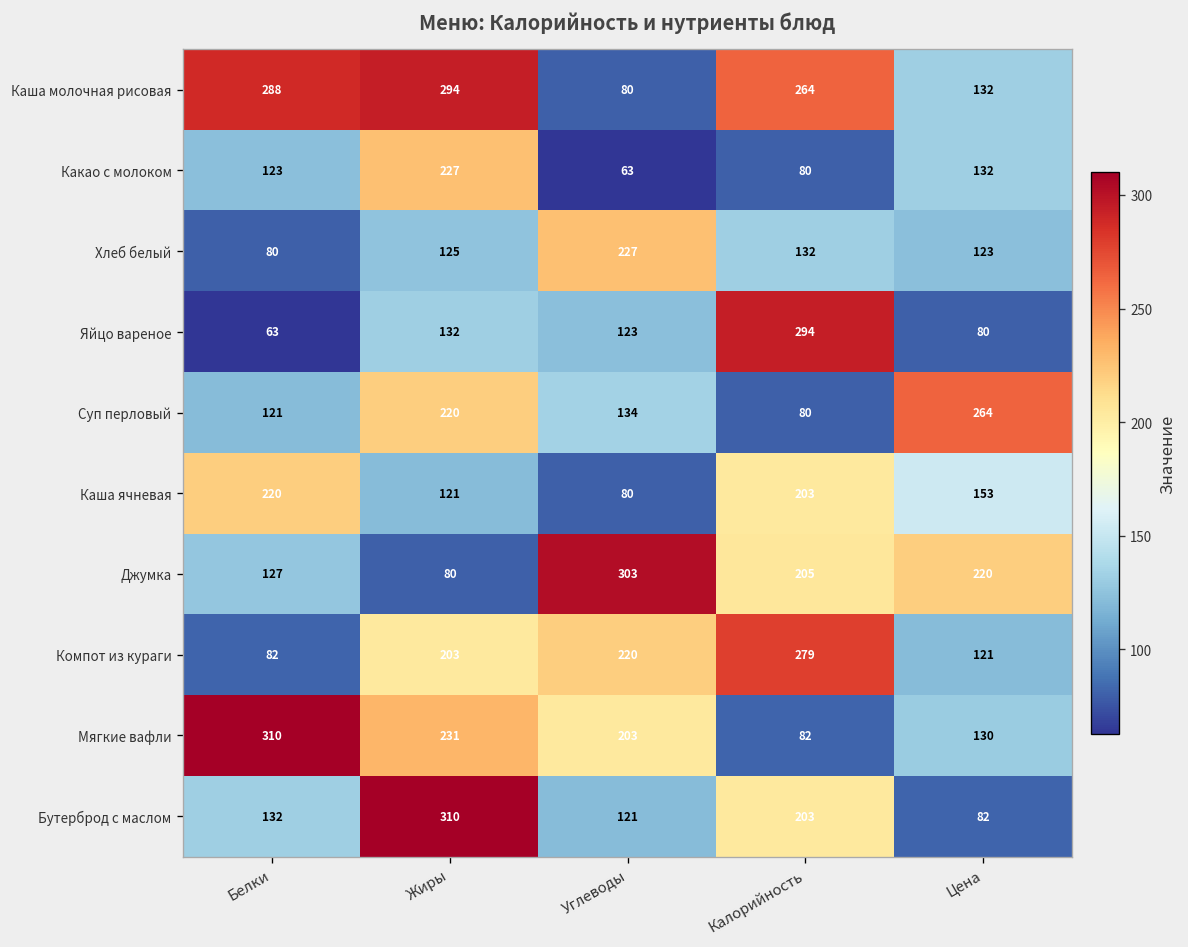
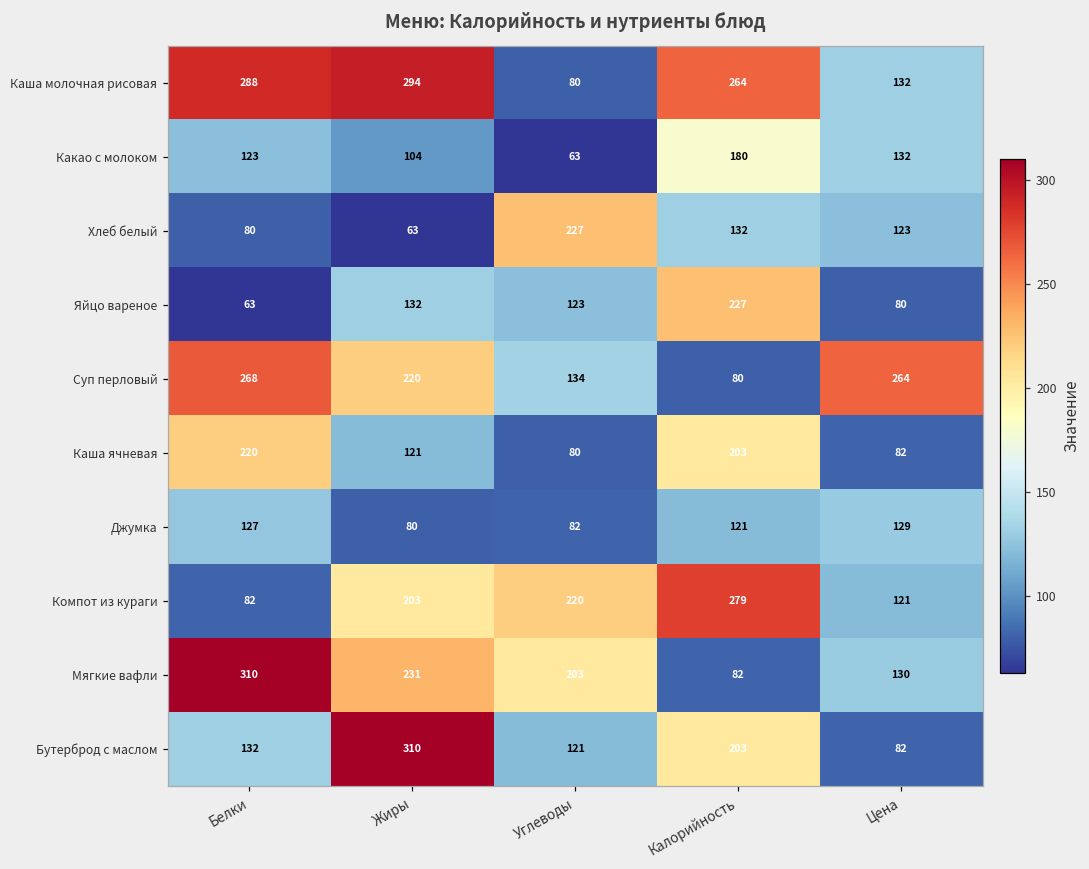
Какао с молоком, Жиры: 227 -> 104
Какао с молоком, Калорийность: 80 -> 180
Хлеб белый, Жиры: 125 -> 63
Яйцо вареное, Калорийность: 294 -> 227
Суп перловый, Белки: 121 -> 268
Каша ячневая, Цена: 153 -> 82
Джумка, Углеводы: 303 -> 82
Джумка, Калорийность: 205 -> 121
Джумка, Цена: 220 -> 129
